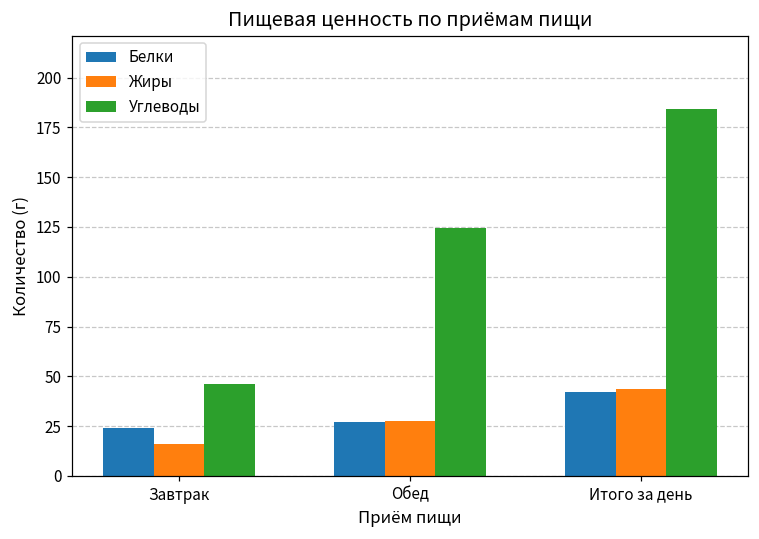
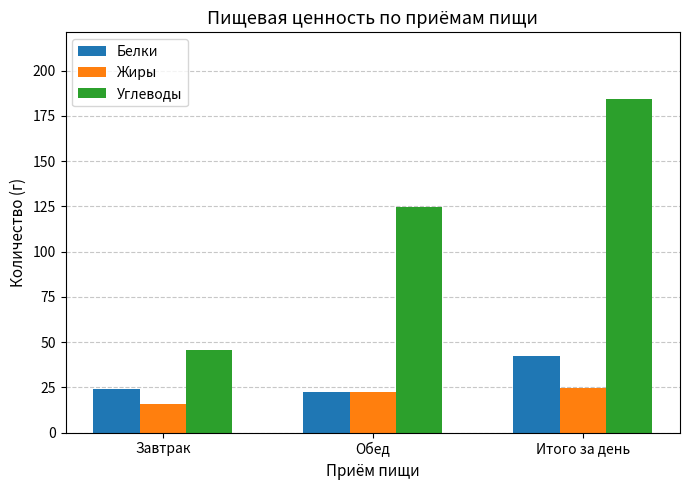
Белки, Обед: 27 -> 23
Жиры, Обед: 28 -> 23
Жиры, Итого за день: 43 -> 25
